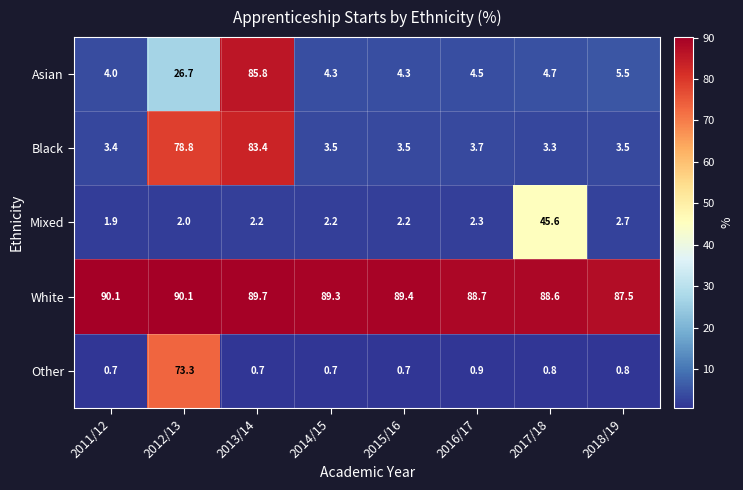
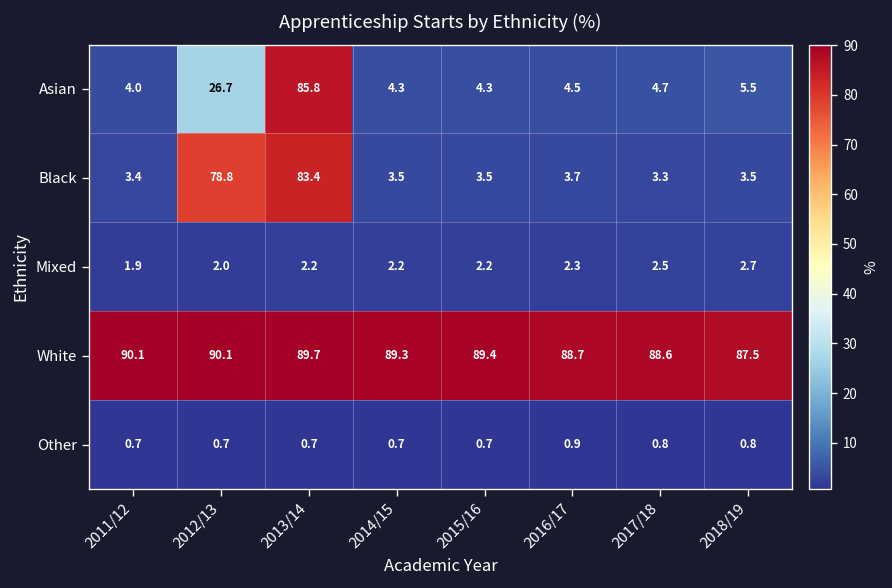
Mixed, 2017/18: 45.6 -> 2.5
Other, 2012/13: 73.3 -> 0.7
